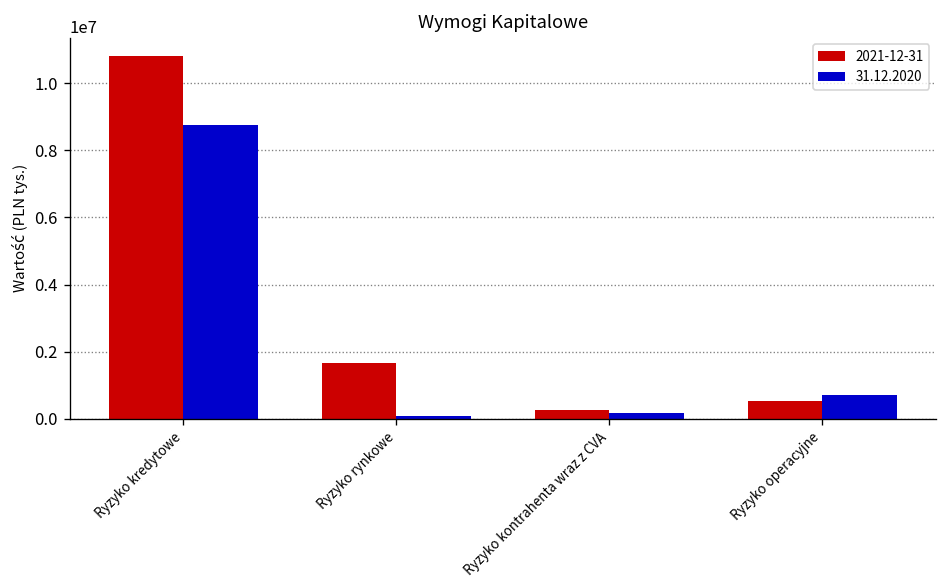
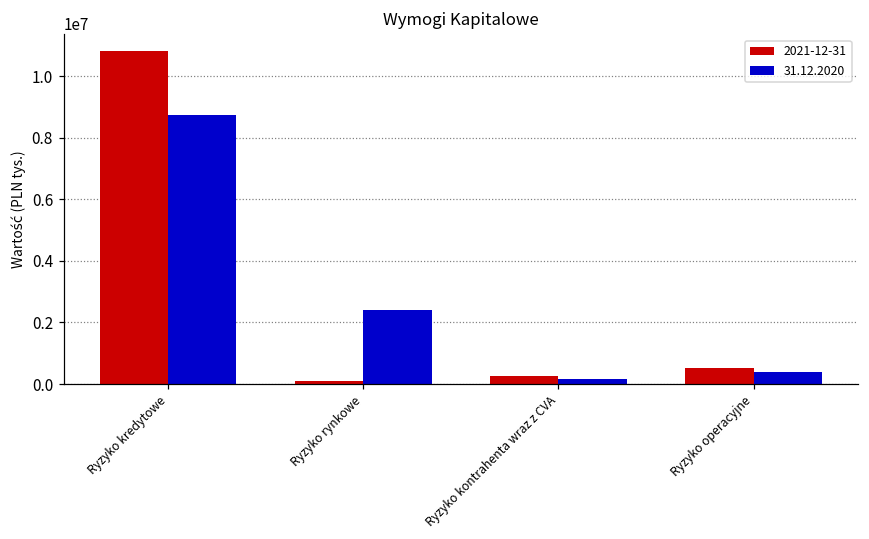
2021-12-31, Ryzyko rynkowe: 1700000 -> 100000
31.12.2020, Ryzyko rynkowe: 100000 -> 2400000
31.12.2020, Ryzyko operacyjne: 700000 -> 400000
